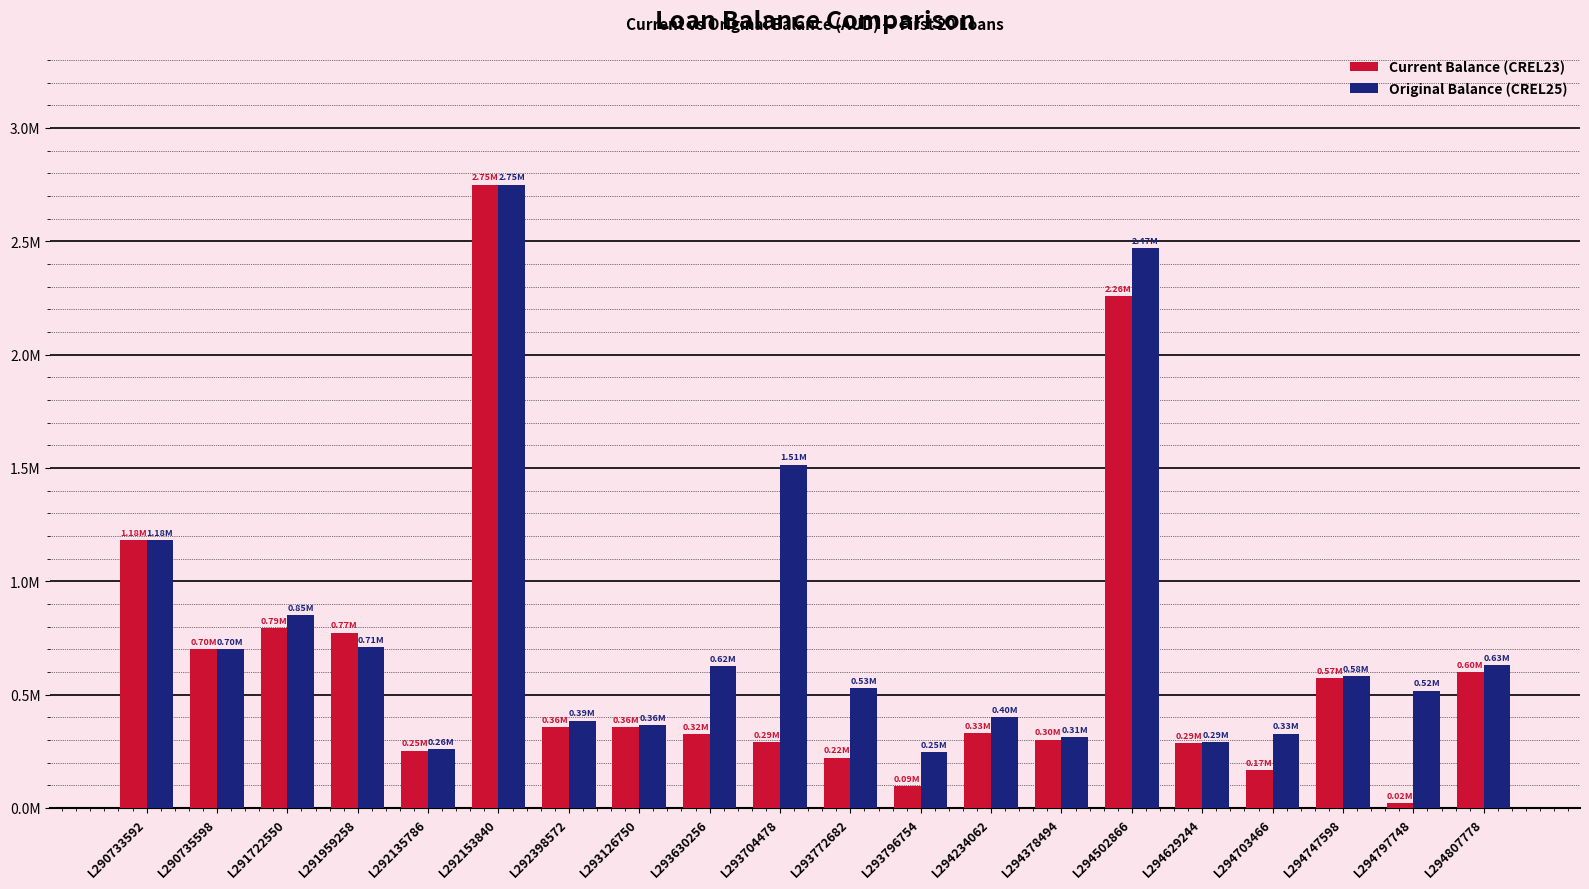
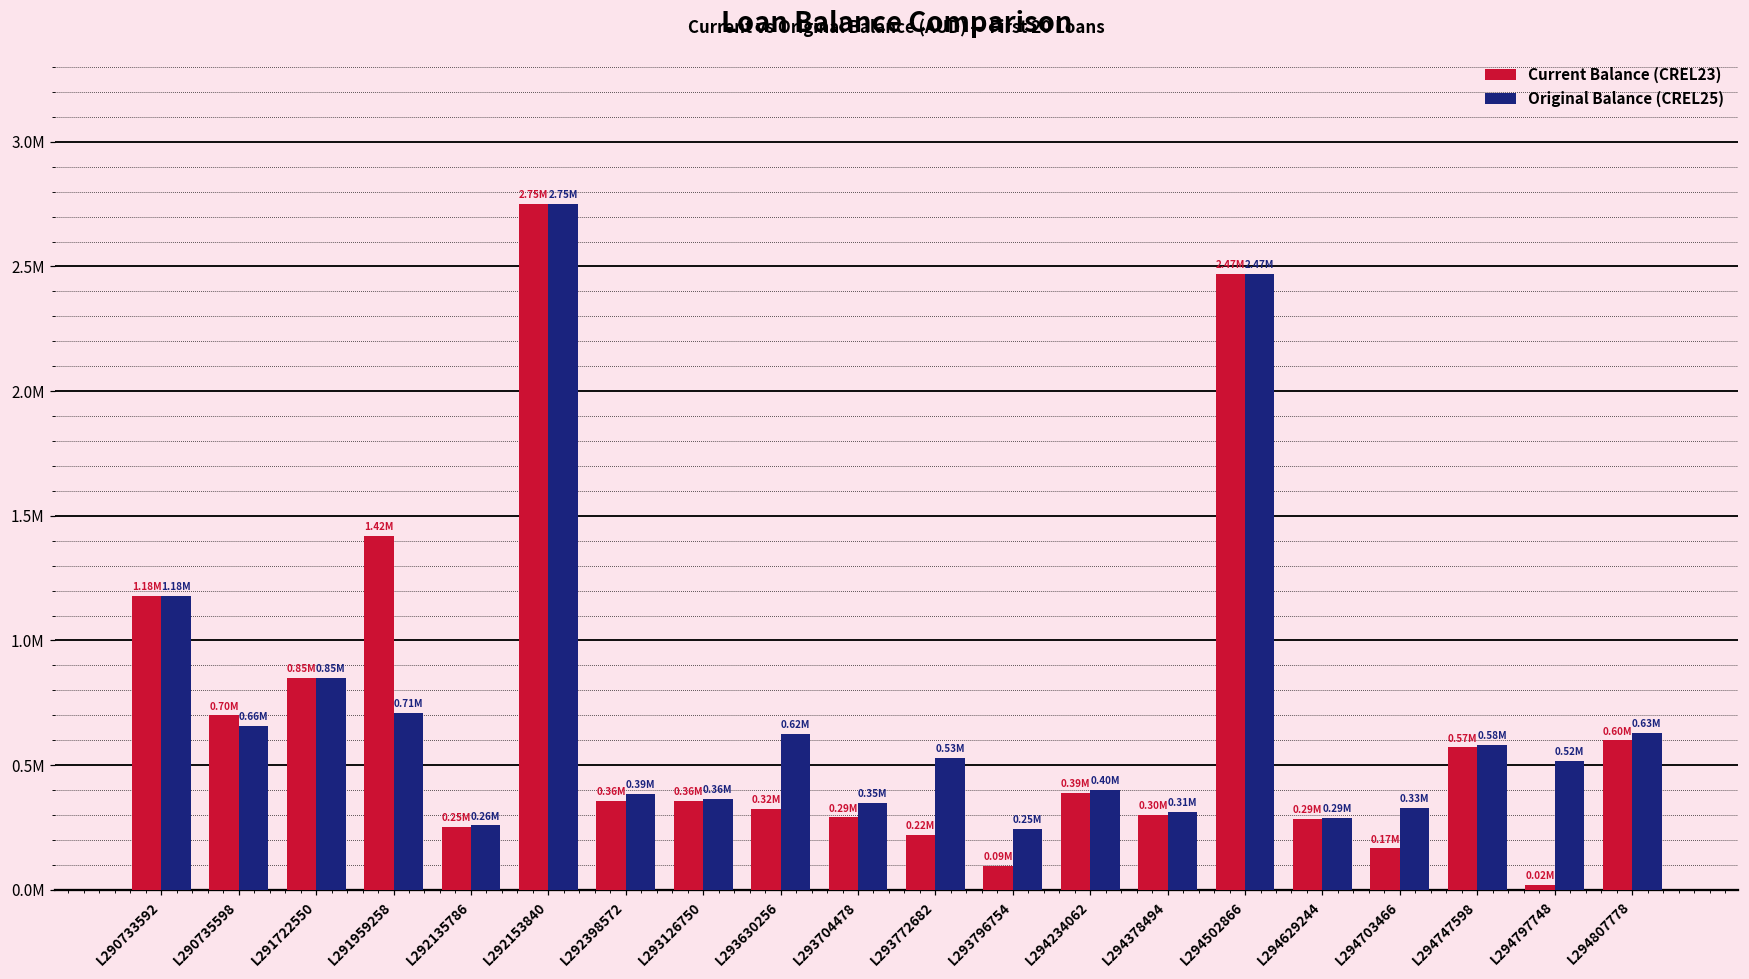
Original Balance (CREL25), L290735598: 0.70M -> 0.66M
Current Balance (CREL23), L291722550: 0.79M -> 0.85M
Current Balance (CREL23), L291959258: 0.77M -> 1.42M
Original Balance (CREL25), L293704478: 1.51M -> 0.35M
Current Balance (CREL23), L294234062: 0.33M -> 0.39M
Current Balance (CREL23), L294502866: 2.26M -> 2.47M
